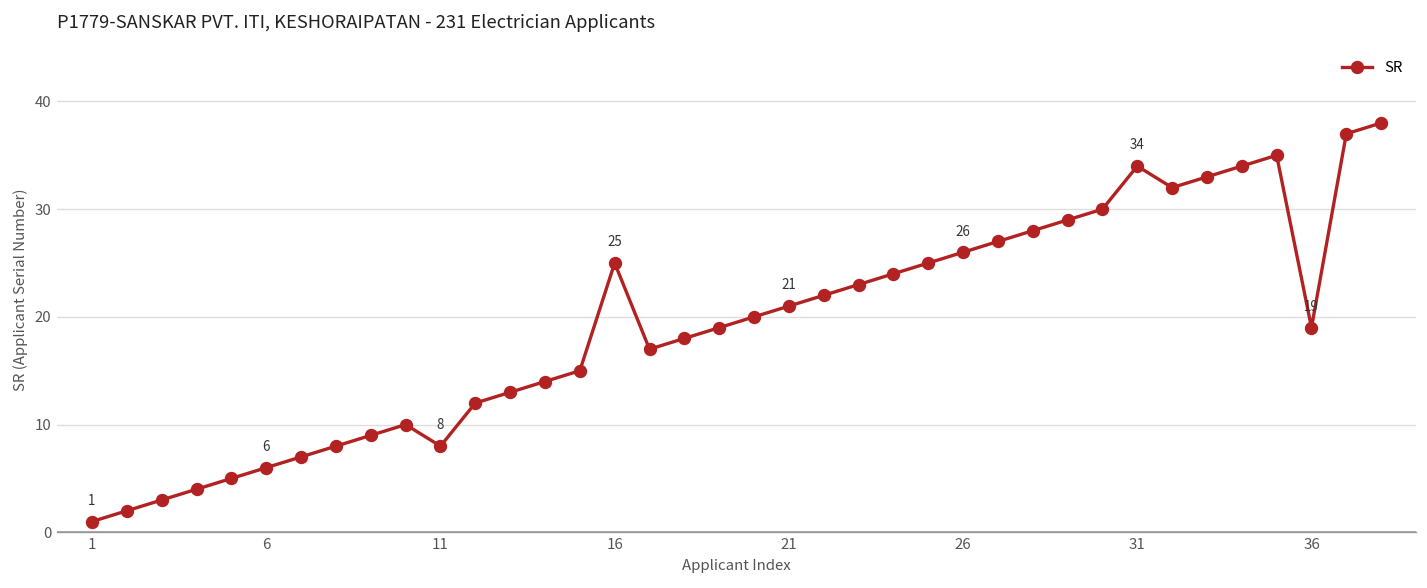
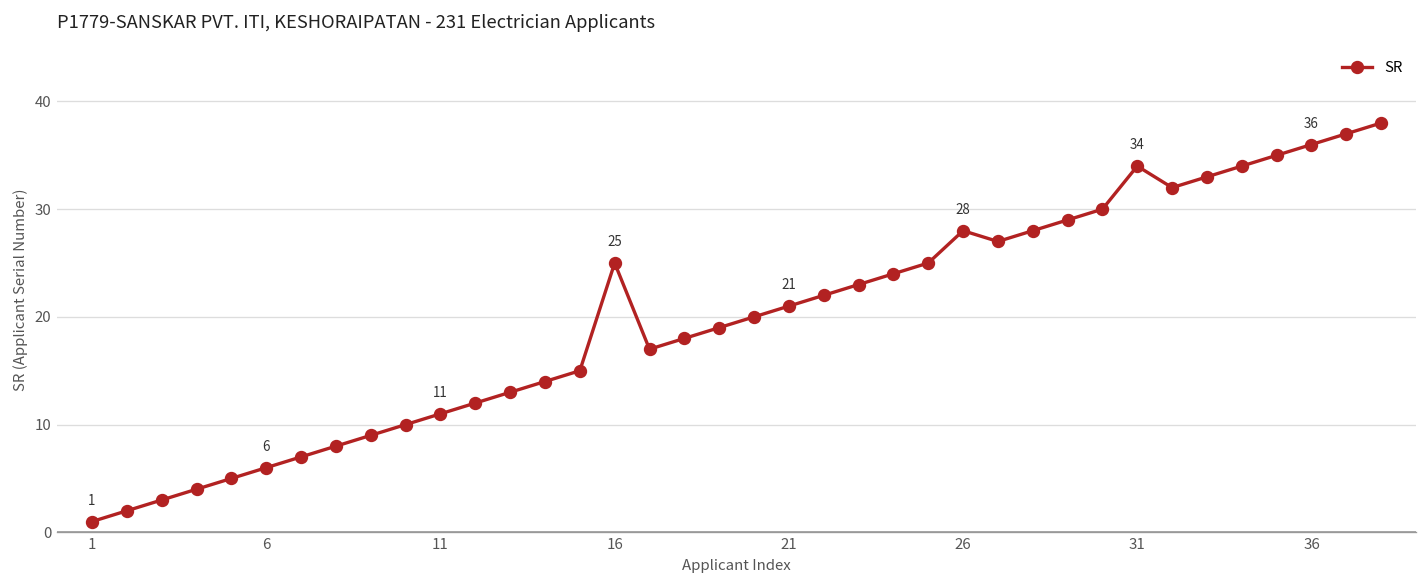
11: 8 -> 11
26: 26 -> 28
36: 19 -> 36
